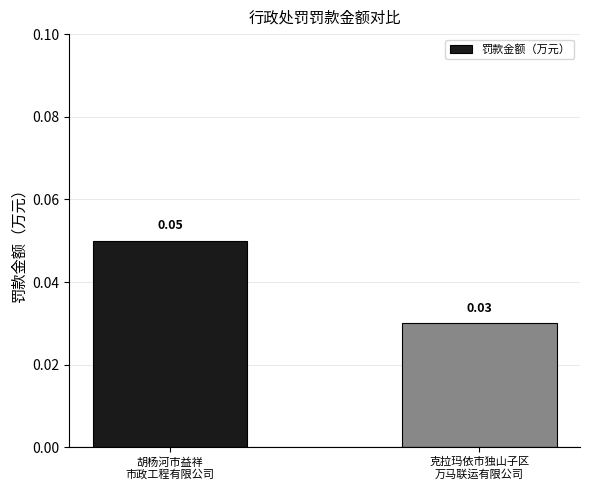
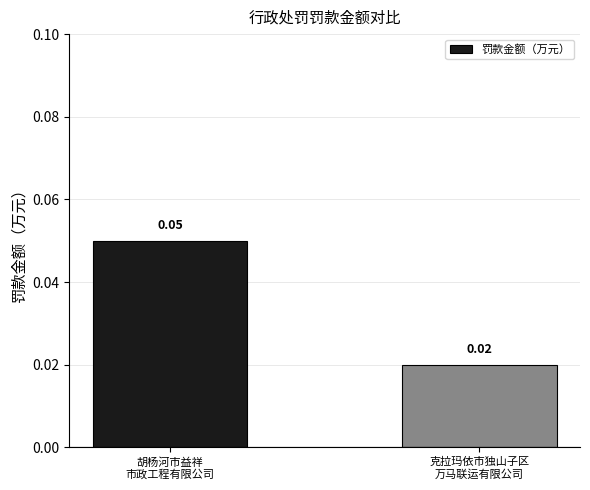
克拉玛依市独山子区 万马联运有限公司: 0.03 -> 0.02
